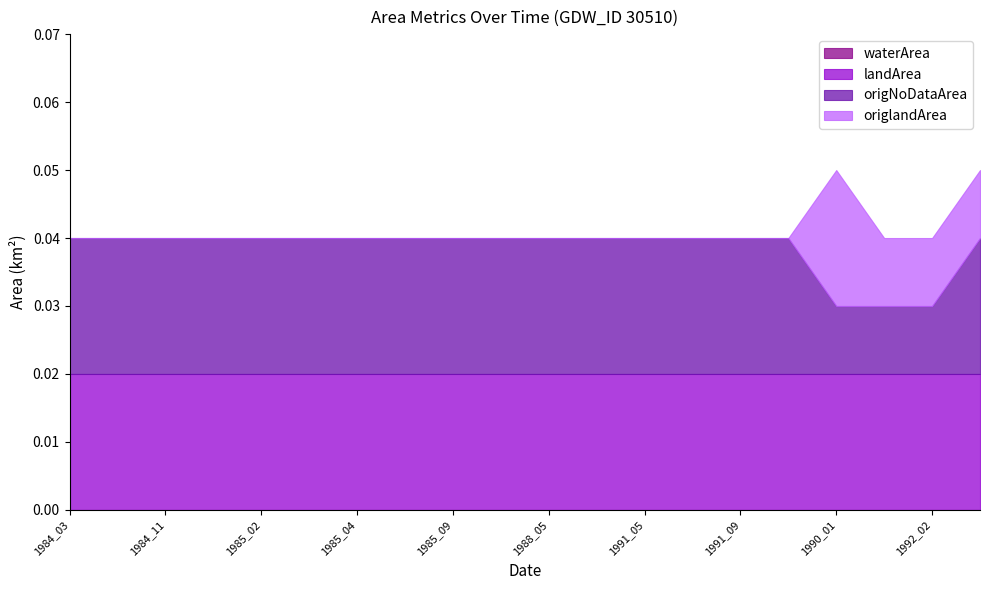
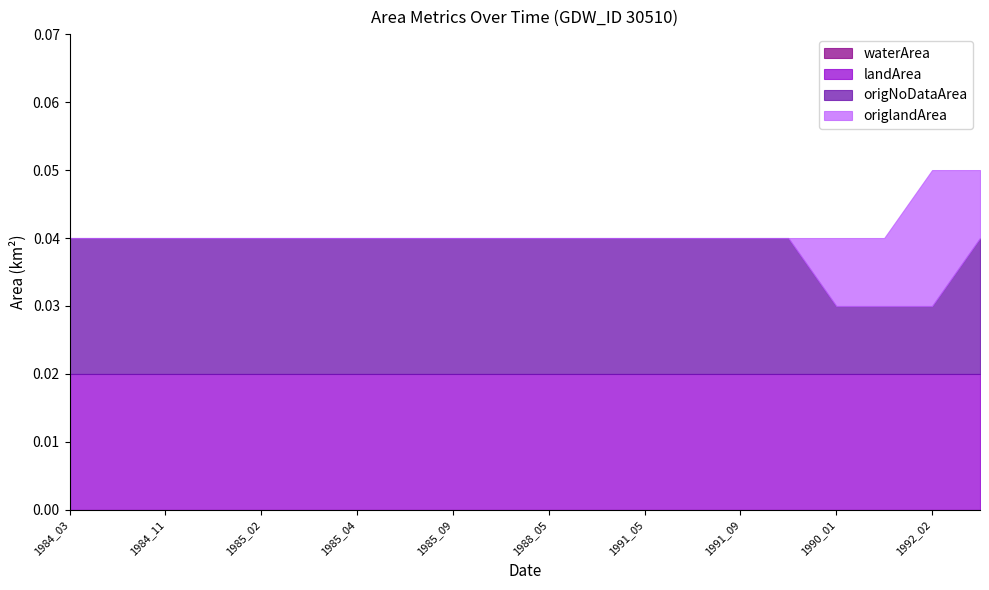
origlandArea, 1990_01: 0.02 -> 0.01
origlandArea, 1992_02: 0.01 -> 0.02
